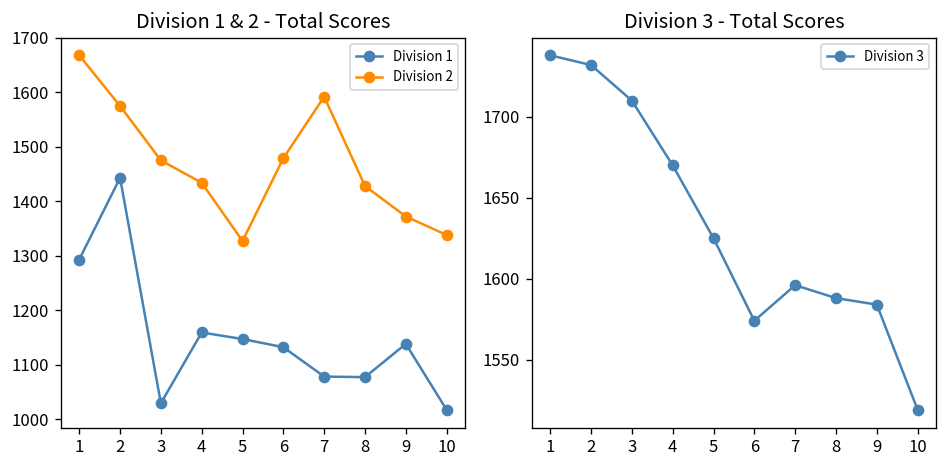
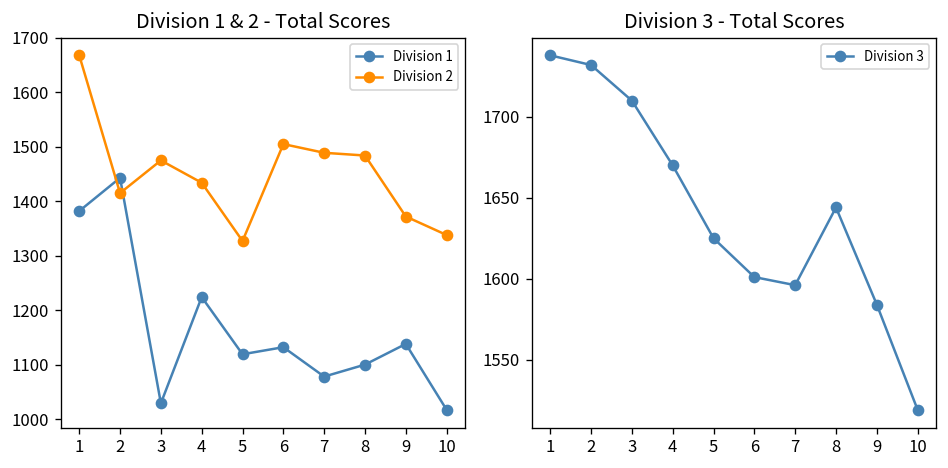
Division 1 & 2 - Total Scores, Division 1, 1: 1290 -> 1380
Division 1 & 2 - Total Scores, Division 2, 2: 1580 -> 1420
Division 1 & 2 - Total Scores, Division 1, 4: 1160 -> 1220
Division 1 & 2 - Total Scores, Division 1, 5: 1150 -> 1120
Division 1 & 2 - Total Scores, Division 2, 6: 1480 -> 1510
Division 1 & 2 - Total Scores, Division 2, 7: 1590 -> 1490
Division 1 & 2 - Total Scores, Division 1, 8: 1080 -> 1100
Division 1 & 2 - Total Scores, Division 2, 8: 1430 -> 1480
Division 3 - Total Scores, 6: 1574 -> 1601
Division 3 - Total Scores, 8: 1588 -> 1644
